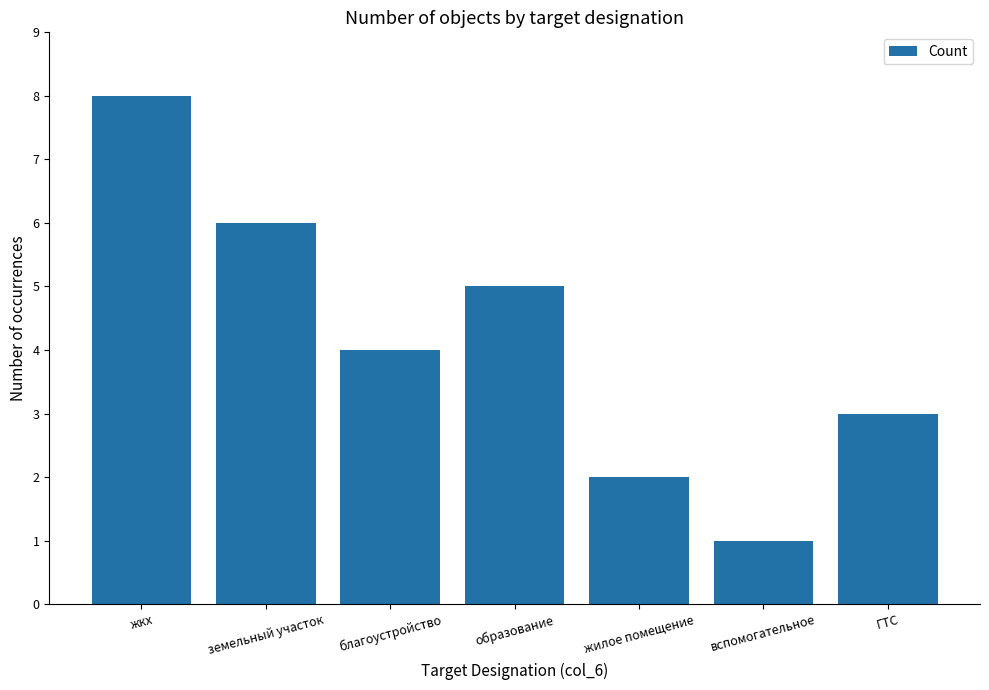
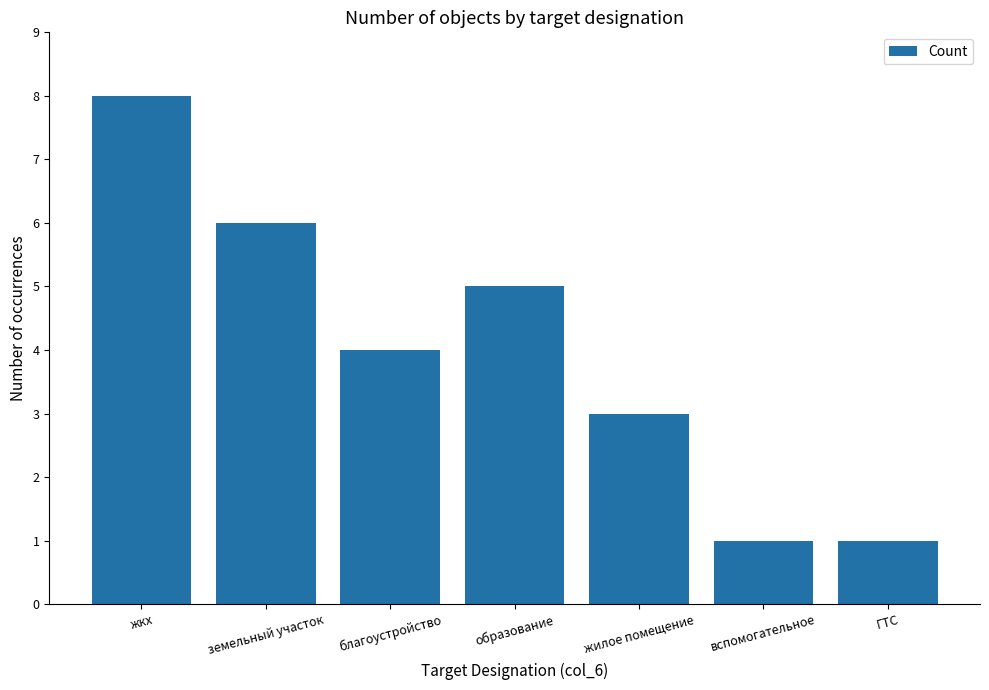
жилое помещение: 2 -> 3
ГТС: 3 -> 1
